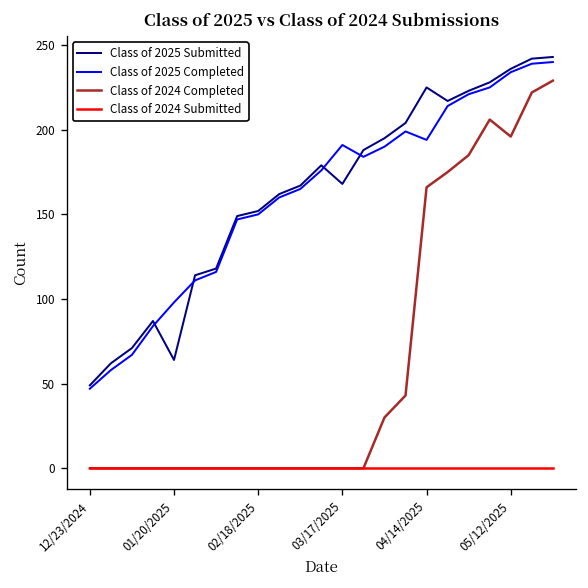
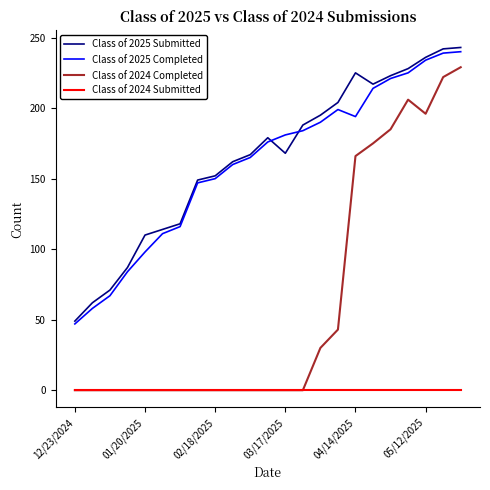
Class of 2025 Submitted, 01/20/2025: 64 -> 110
Class of 2025 Completed, 03/17/2025: 191 -> 181
